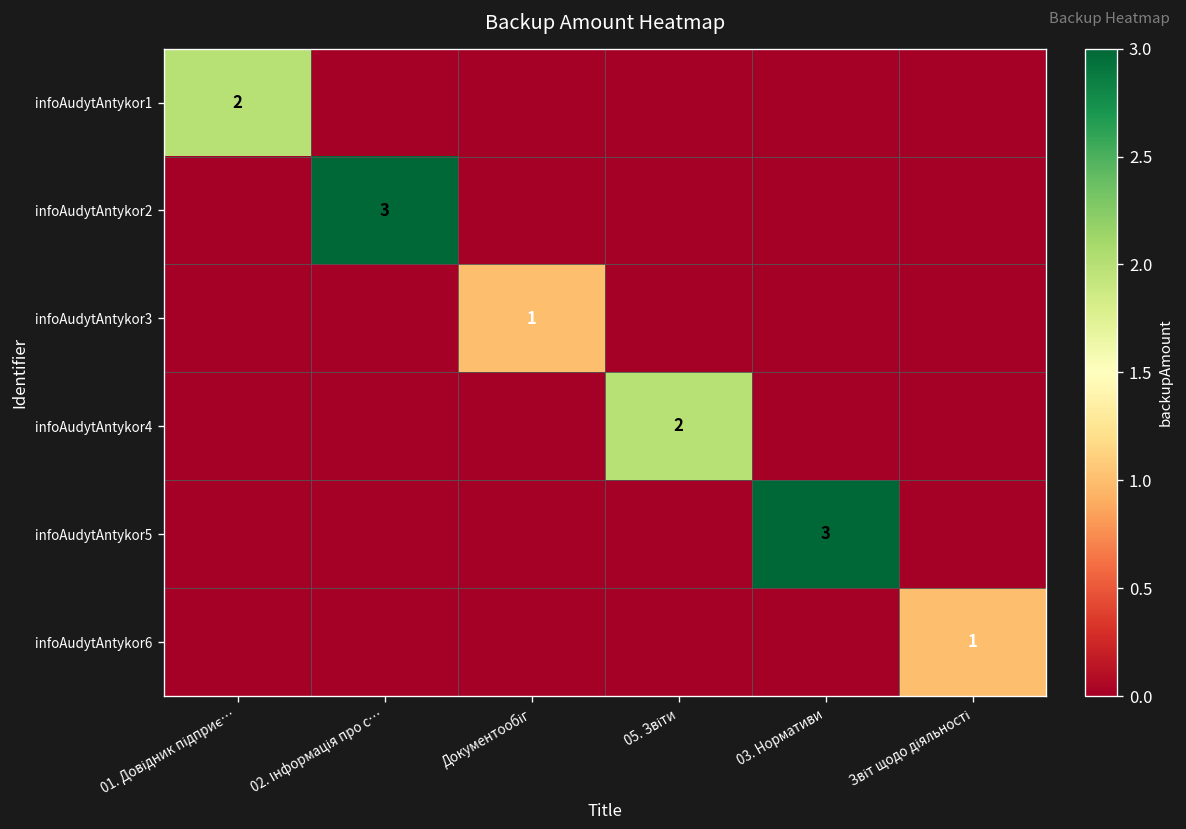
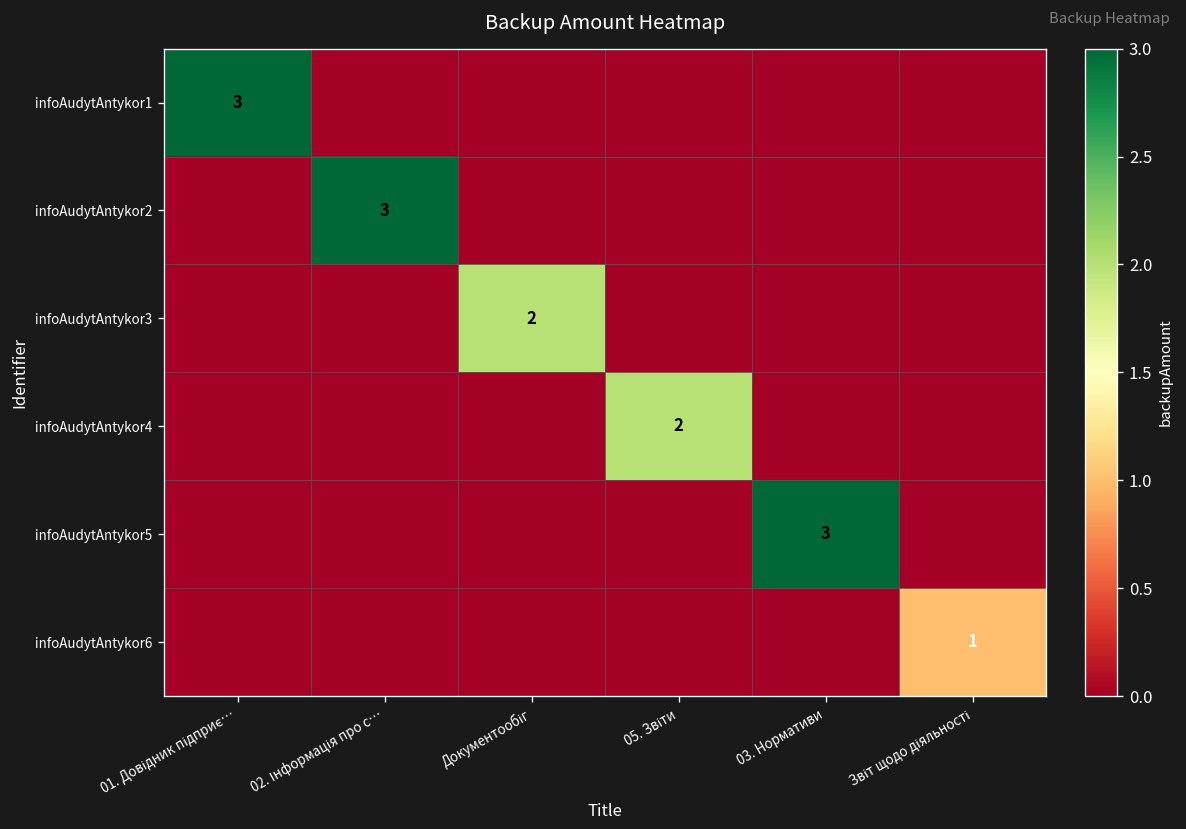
infoAudytAntykor1, 01. Довідник підприє…: 2 -> 3
infoAudytAntykor3, Документообіг: 1 -> 2
